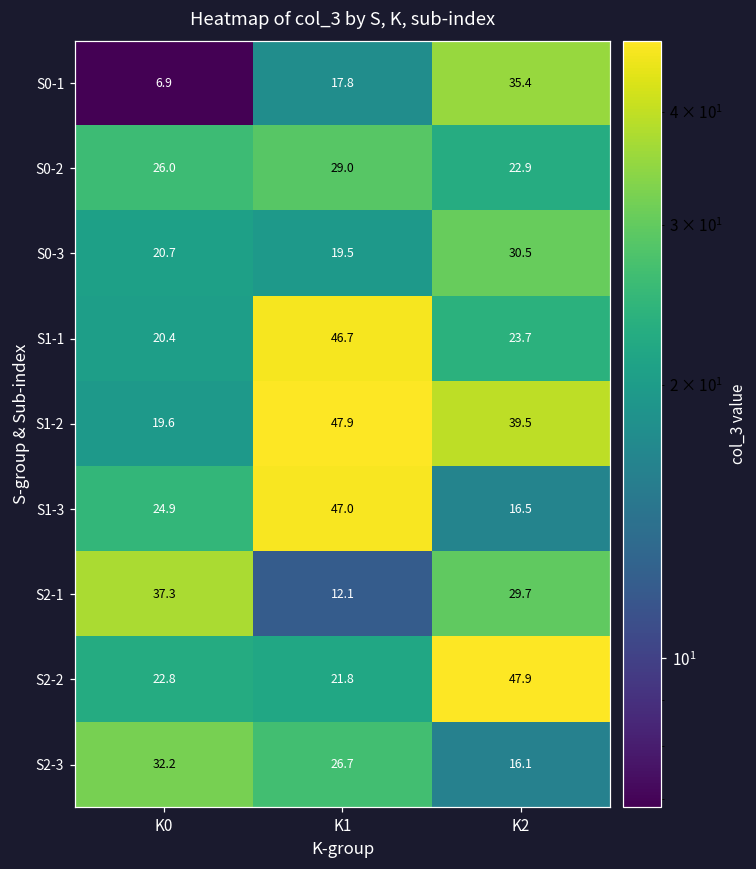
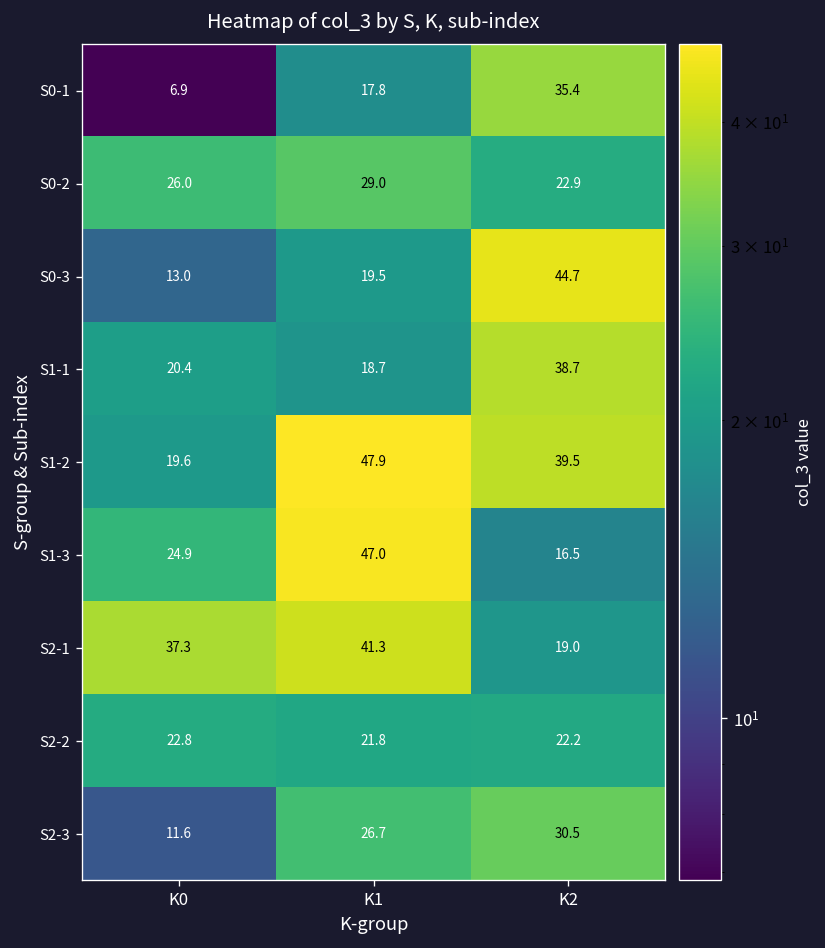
S0-3, K0: 20.7 -> 13.0
S0-3, K2: 30.5 -> 44.7
S1-1, K1: 46.7 -> 18.7
S1-1, K2: 23.7 -> 38.7
S2-1, K1: 12.1 -> 41.3
S2-1, K2: 29.7 -> 19.0
S2-2, K2: 47.9 -> 22.2
S2-3, K0: 32.2 -> 11.6
S2-3, K2: 16.1 -> 30.5
